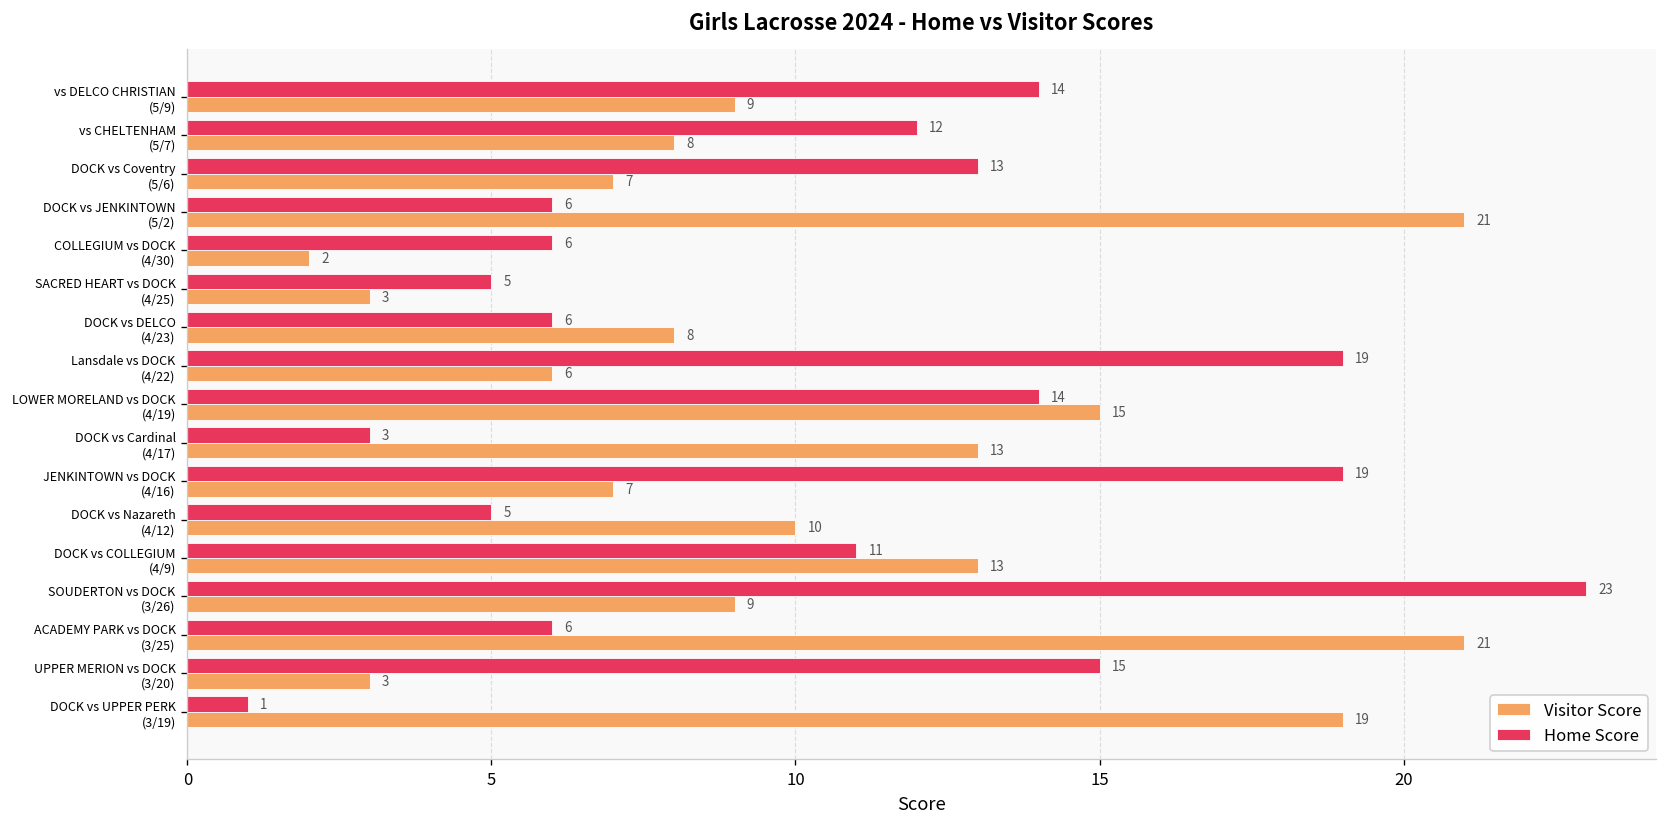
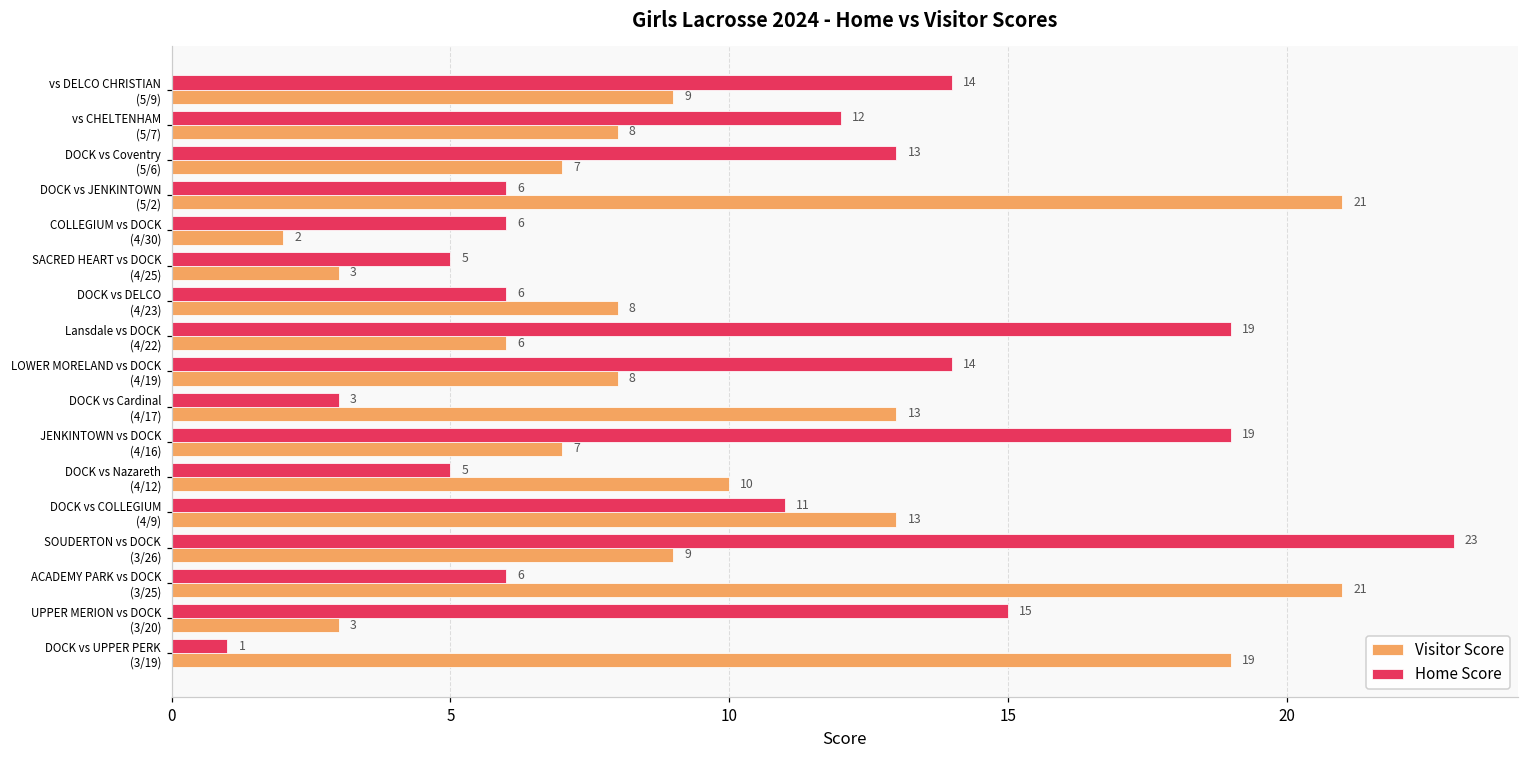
Visitor Score, LOWER MORELAND vs DOCK (4/19): 15 -> 8
